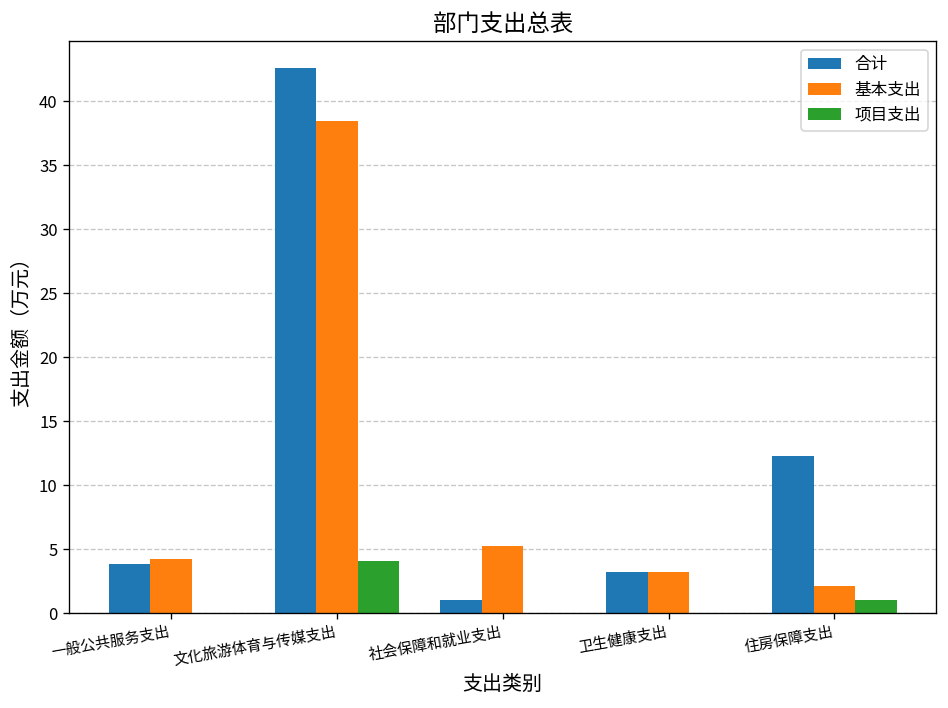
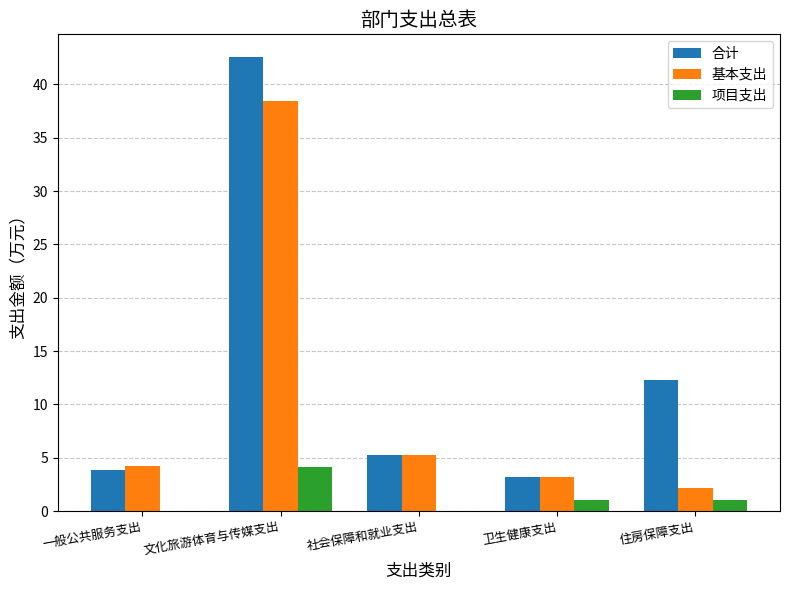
合计, 社会保障和就业支出: 1.0 -> 5.3
项目支出, 卫生健康支出: 0 -> 1
